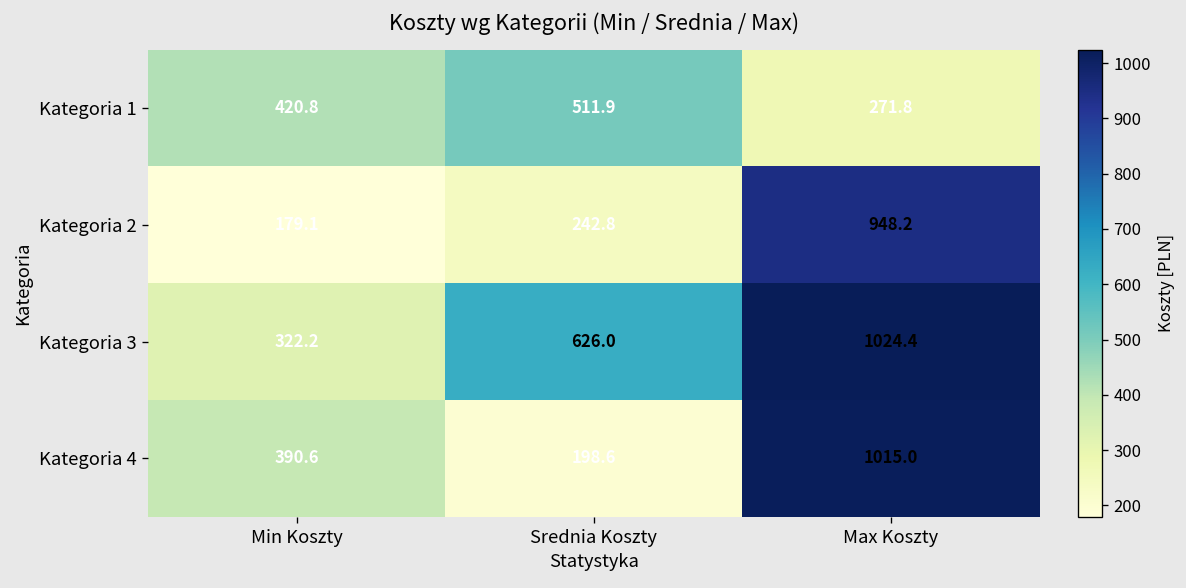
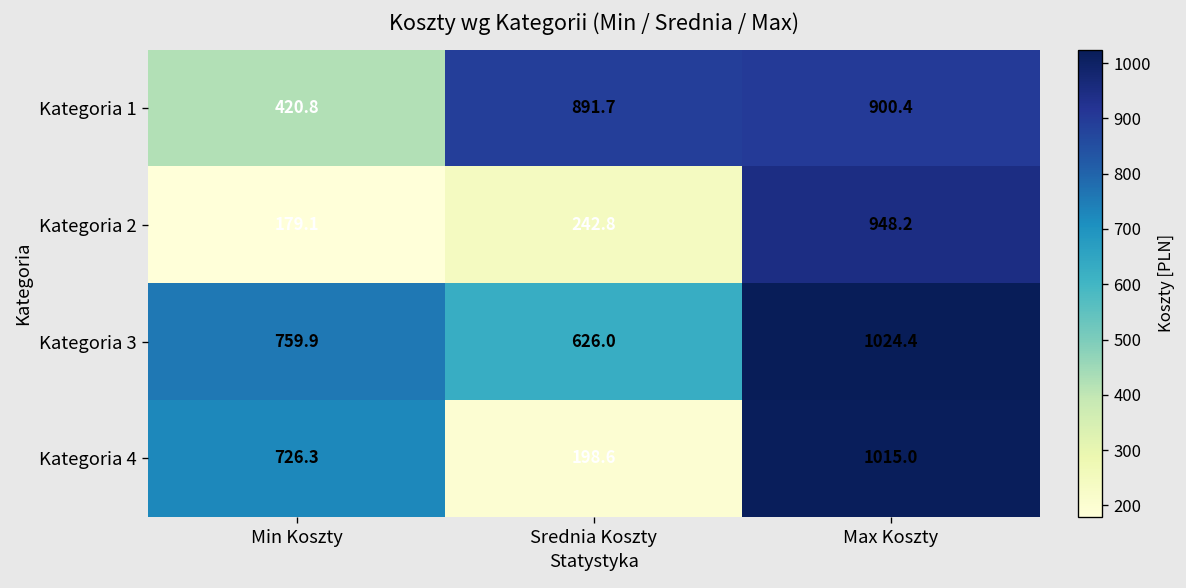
Kategoria 1, Srednia Koszty: 511.9 -> 891.7
Kategoria 1, Max Koszty: 271.8 -> 900.4
Kategoria 3, Min Koszty: 322.2 -> 759.9
Kategoria 4, Min Koszty: 390.6 -> 726.3
